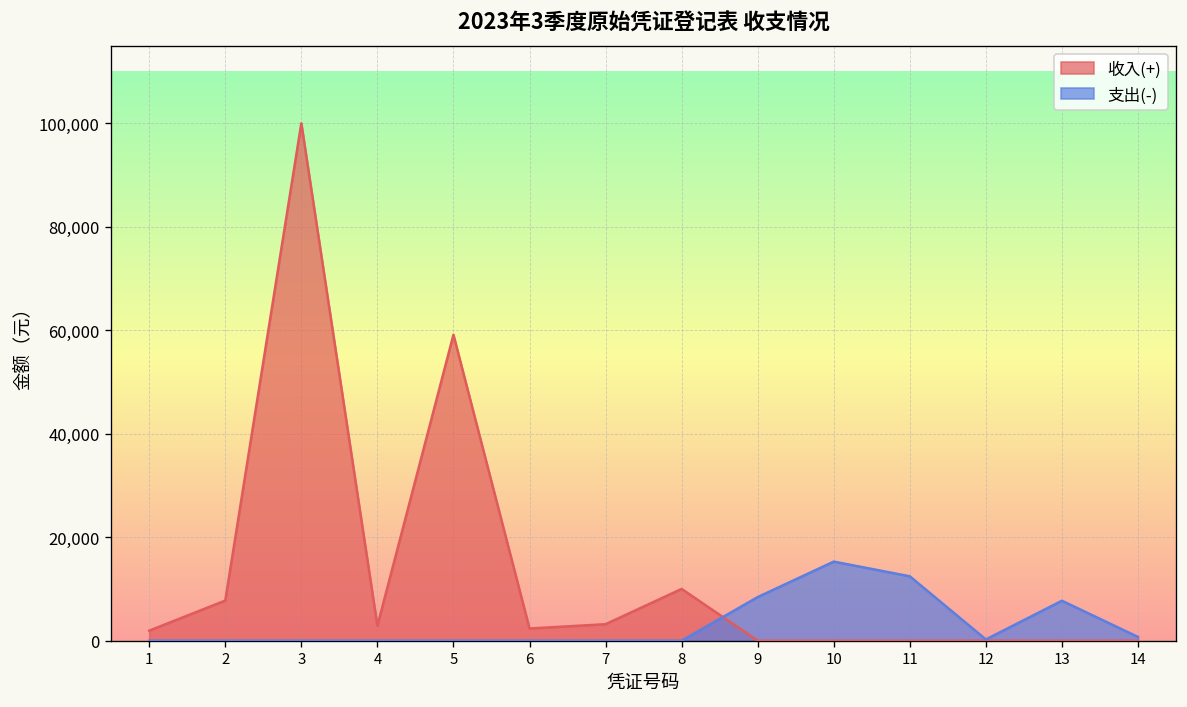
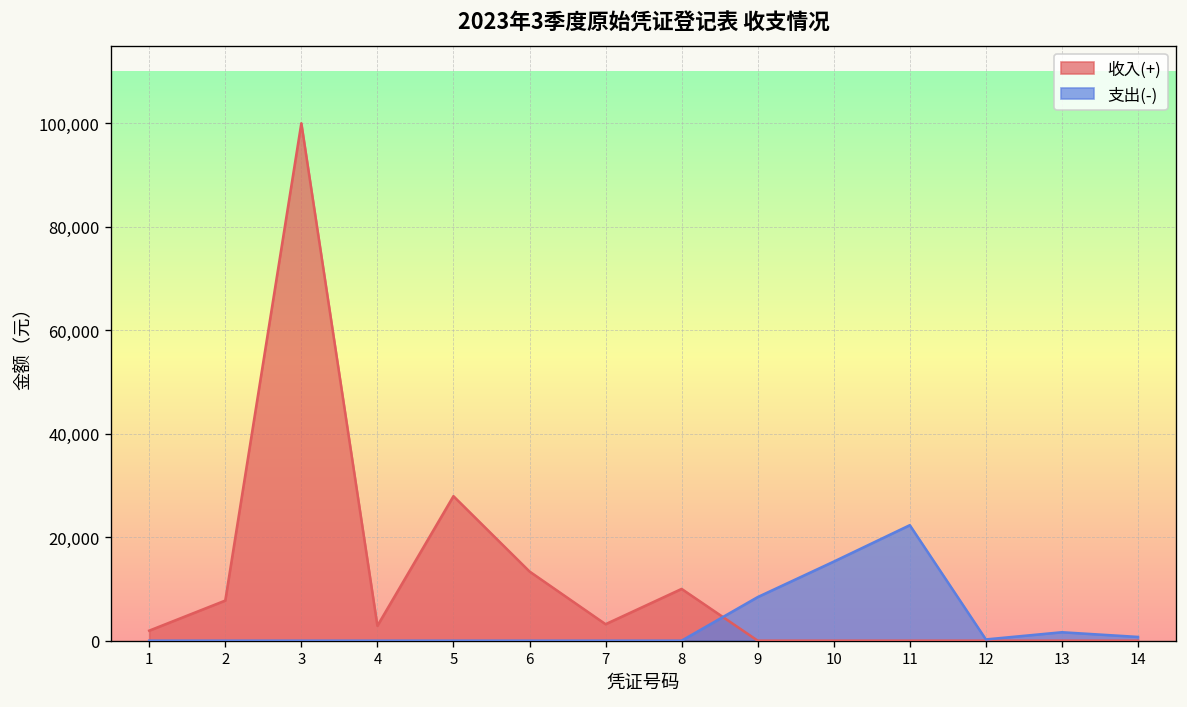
收入(+), 5: 59,000 -> 28,000
收入(+), 6: 2,000 -> 13,000
支出(-), 11: 12,000 -> 22,000
支出(-), 13: 8,000 -> 2,000
